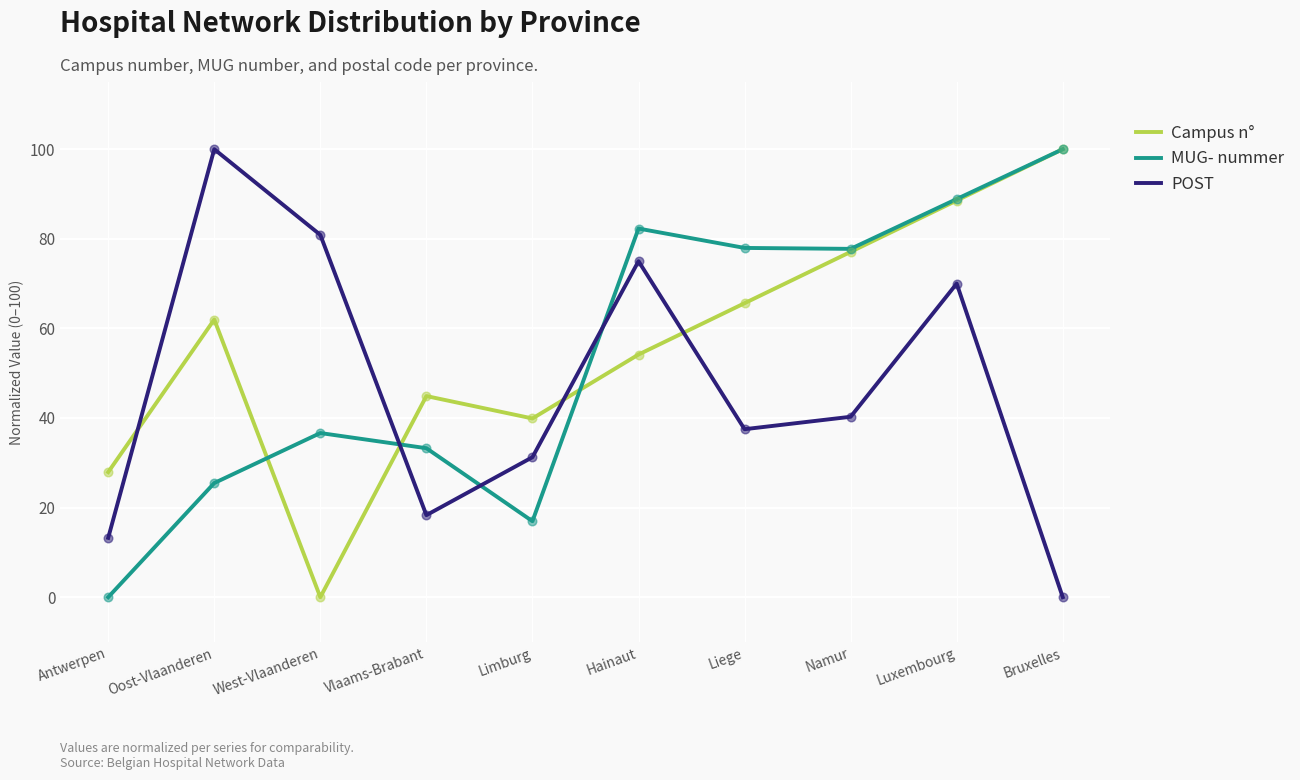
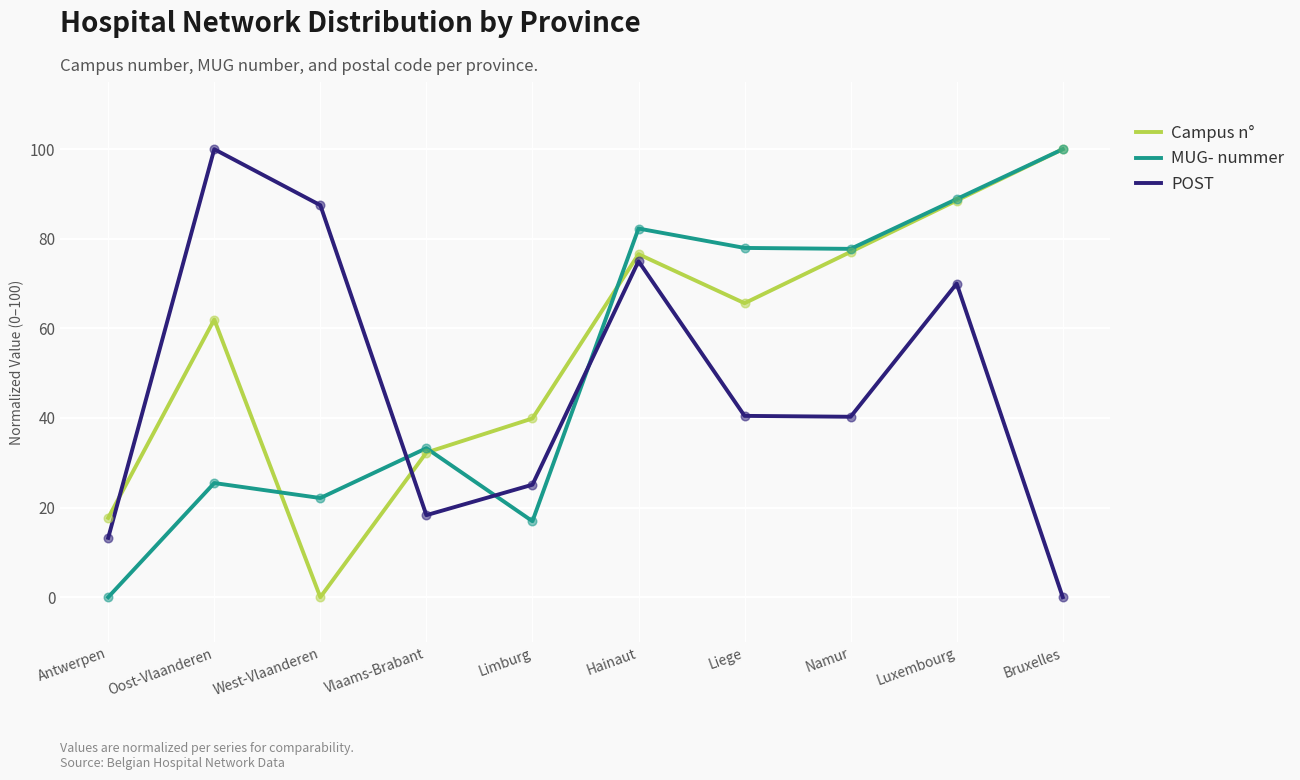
Campus n°, Antwerpen: 28 -> 18
MUG- nummer, West-Vlaanderen: 37 -> 22
POST, West-Vlaanderen: 81 -> 88
Campus n°, Vlaams-Brabant: 45 -> 32
POST, Limburg: 31 -> 25
Campus n°, Hainaut: 54 -> 77
POST, Liege: 38 -> 40
